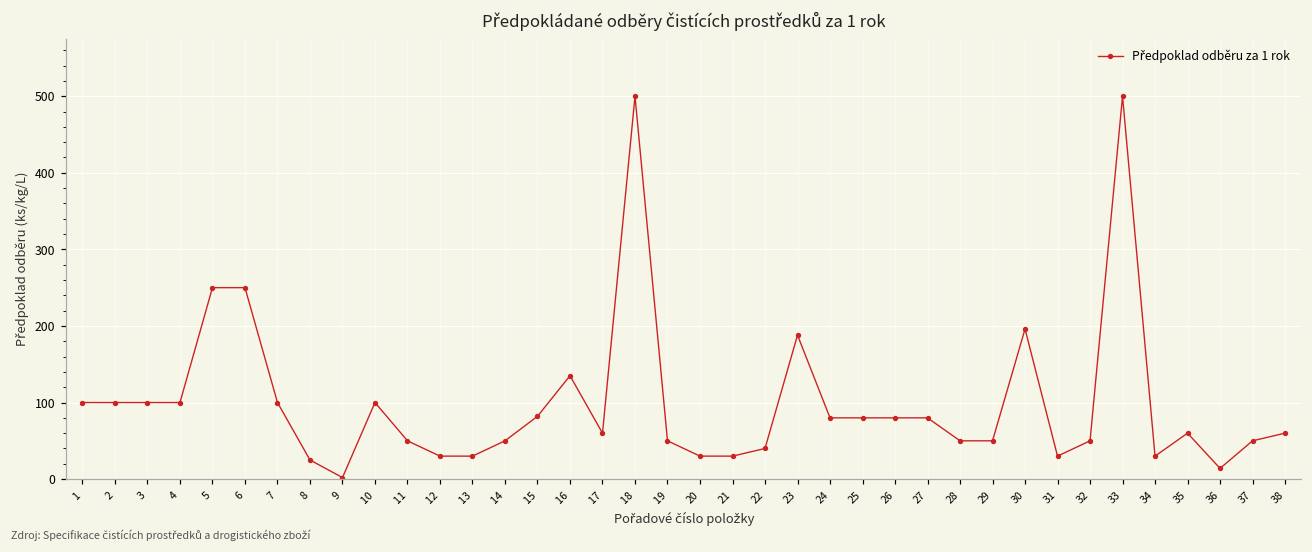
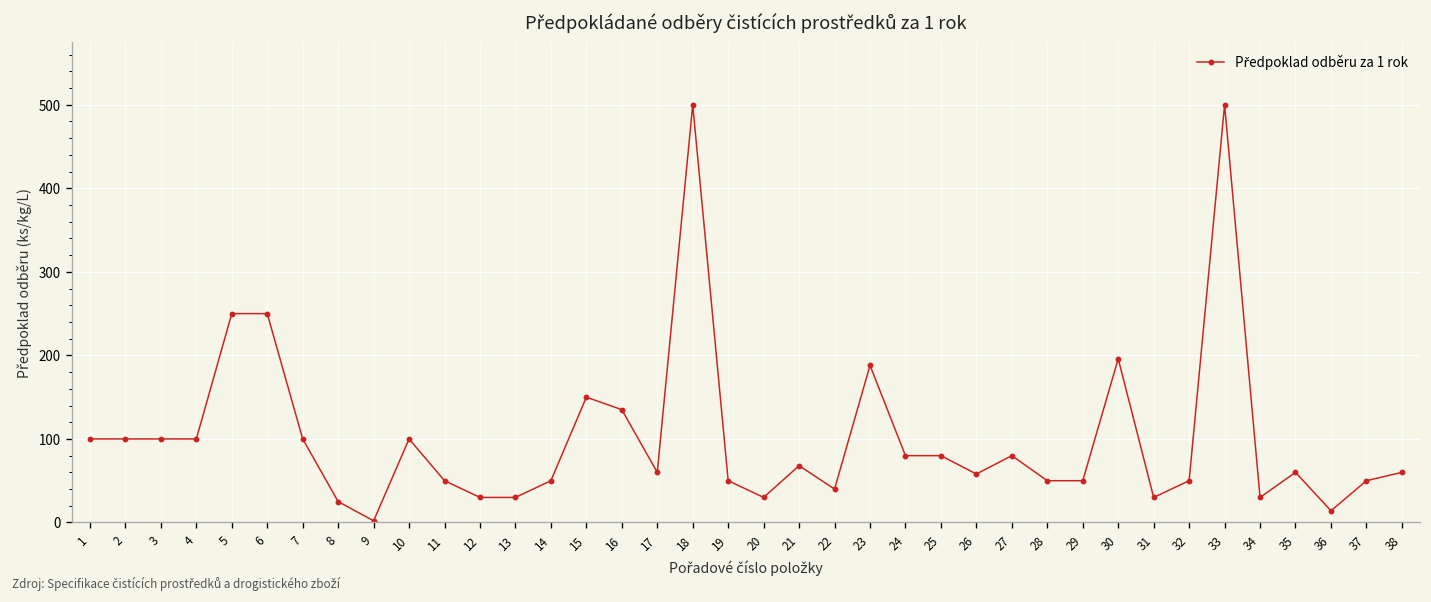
15: 80 -> 150
21: 30 -> 70
26: 80 -> 60
